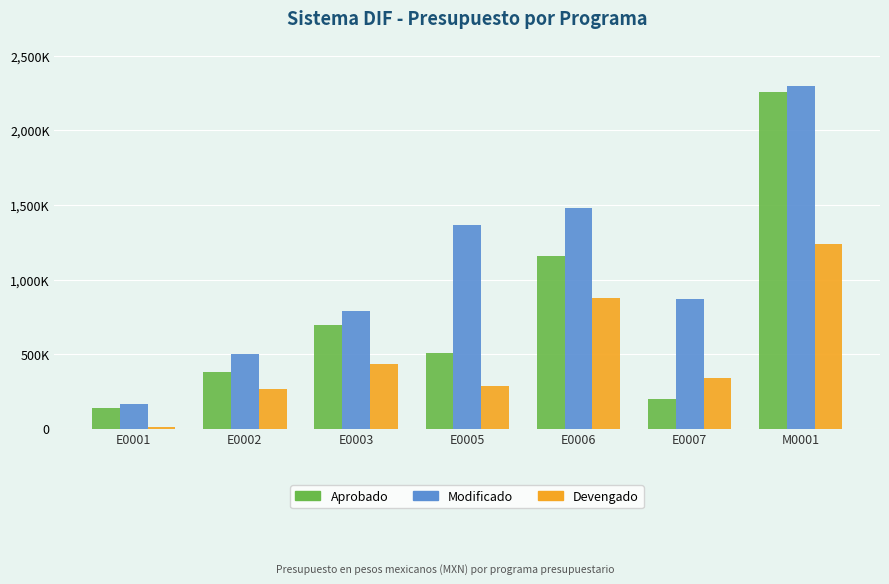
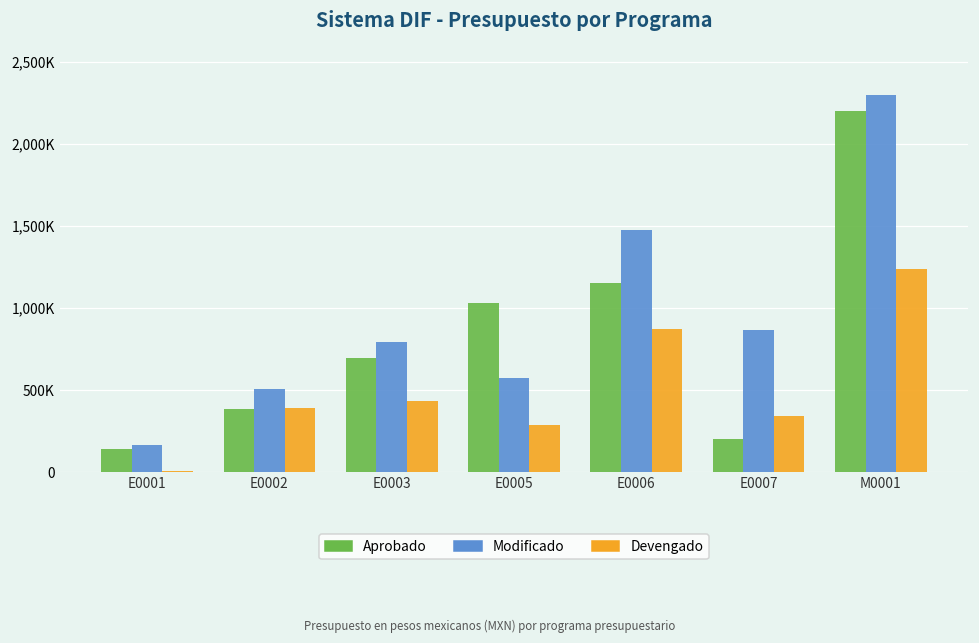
Devengado, E0002: 260,000 -> 390,000
Aprobado, E0005: 500,000 -> 1,030,000
Modificado, E0005: 1,370,000 -> 580,000
Aprobado, M0001: 2,260,000 -> 2,200,000
